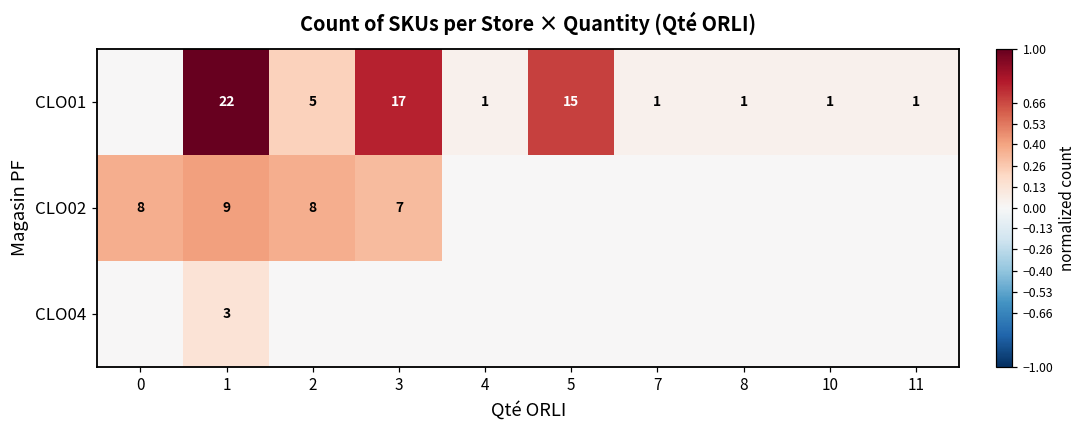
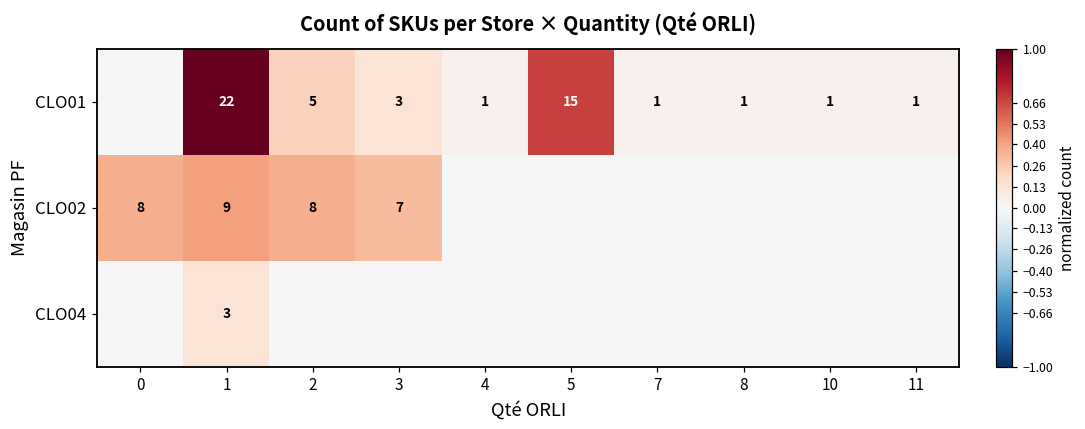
CLO01, 3: 17 -> 3
